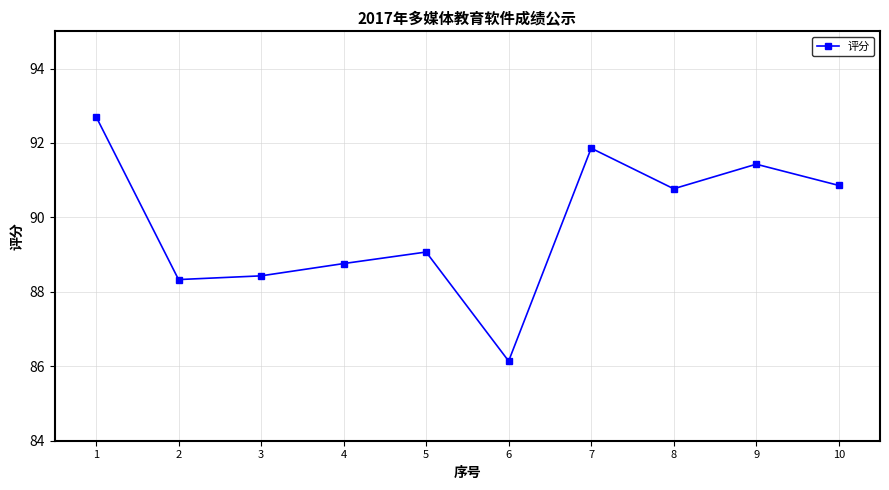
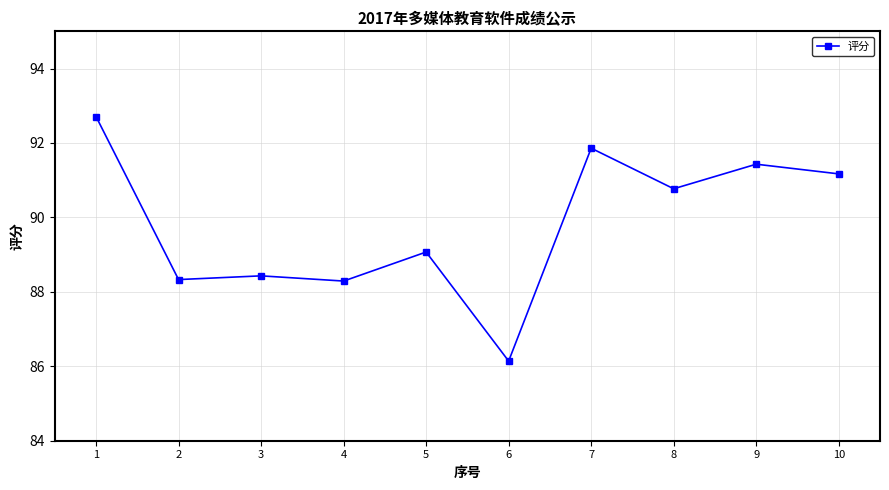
4: 88.8 -> 88.3
10: 90.9 -> 91.2
